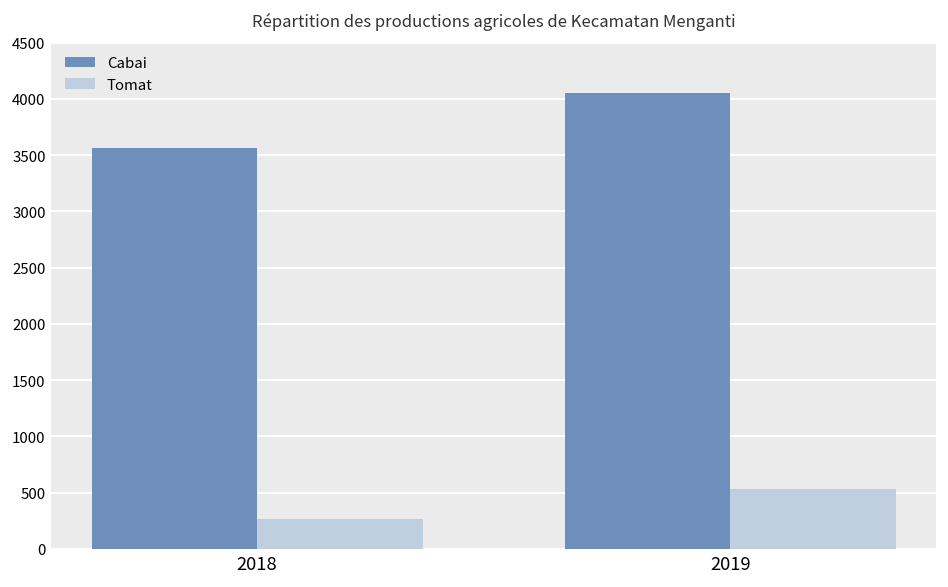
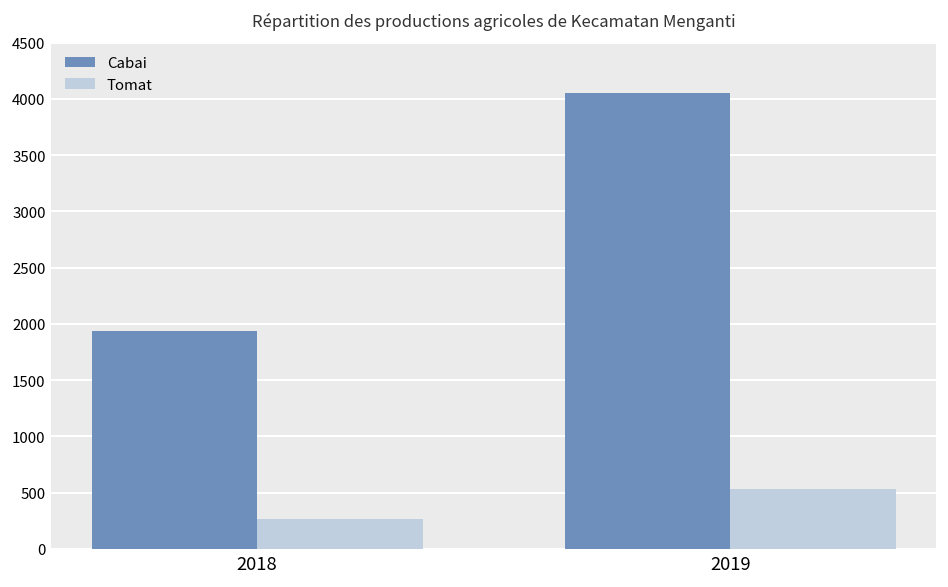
Cabai, 2018: 3600 -> 1900
